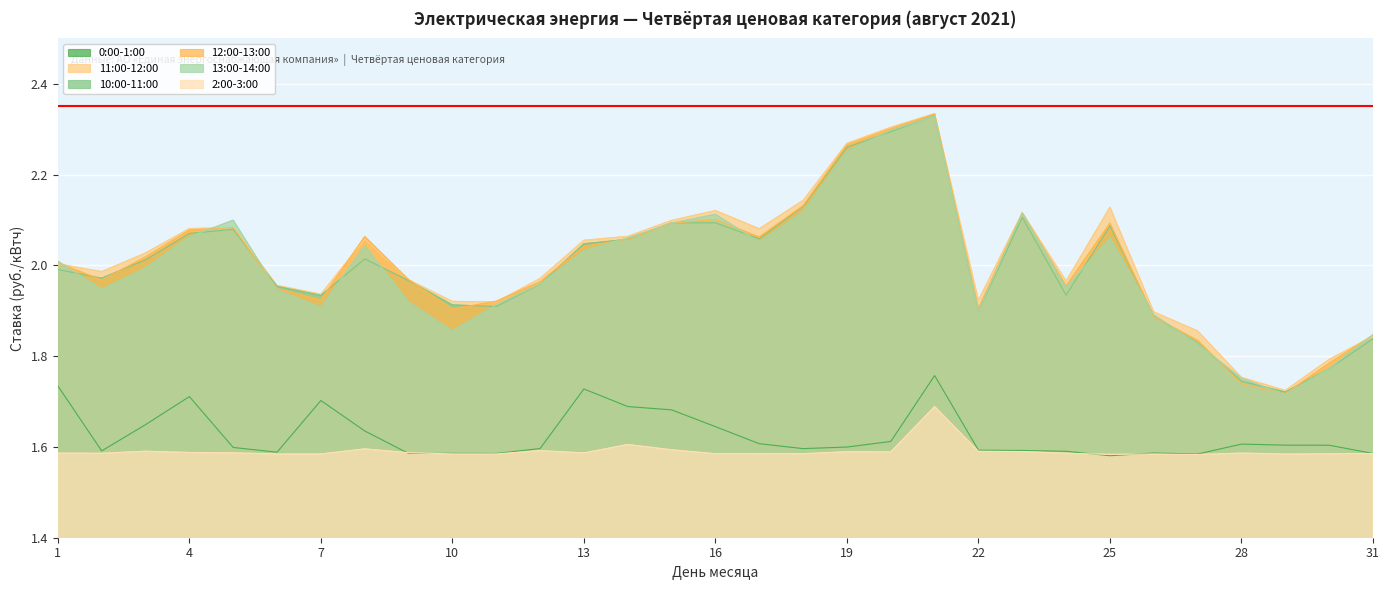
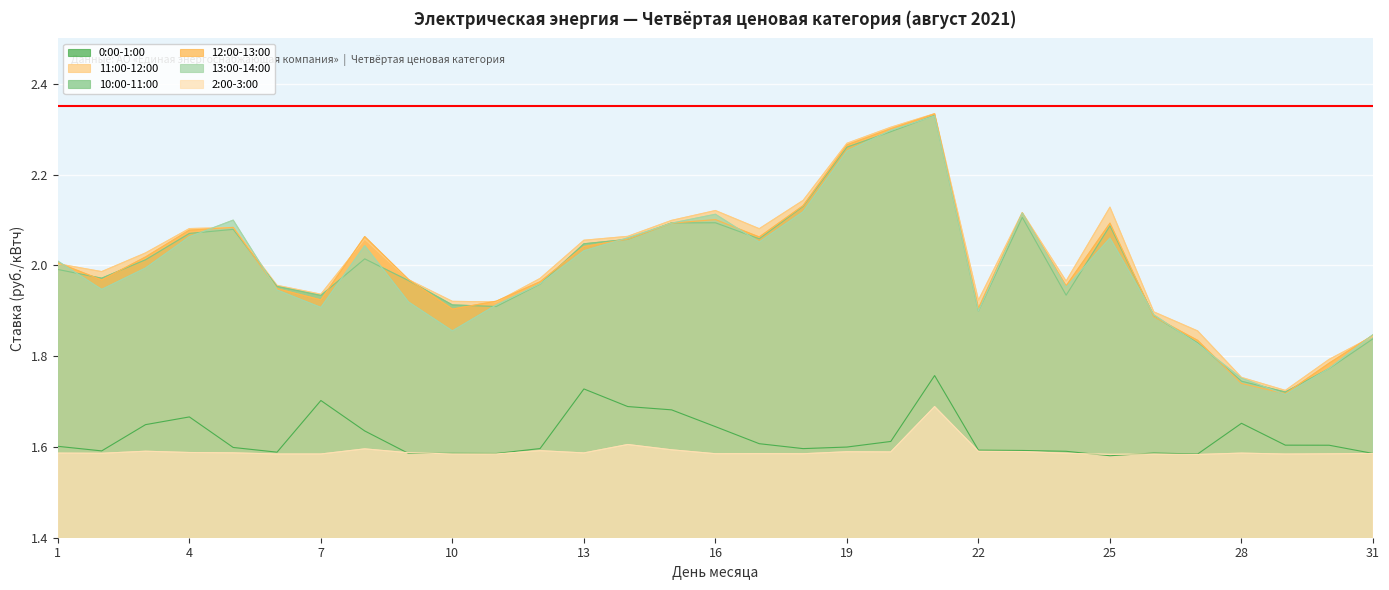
0:00-1:00, 1: 1.73 -> 1.60
0:00-1:00, 4: 1.71 -> 1.67
0:00-1:00, 28: 1.61 -> 1.65
